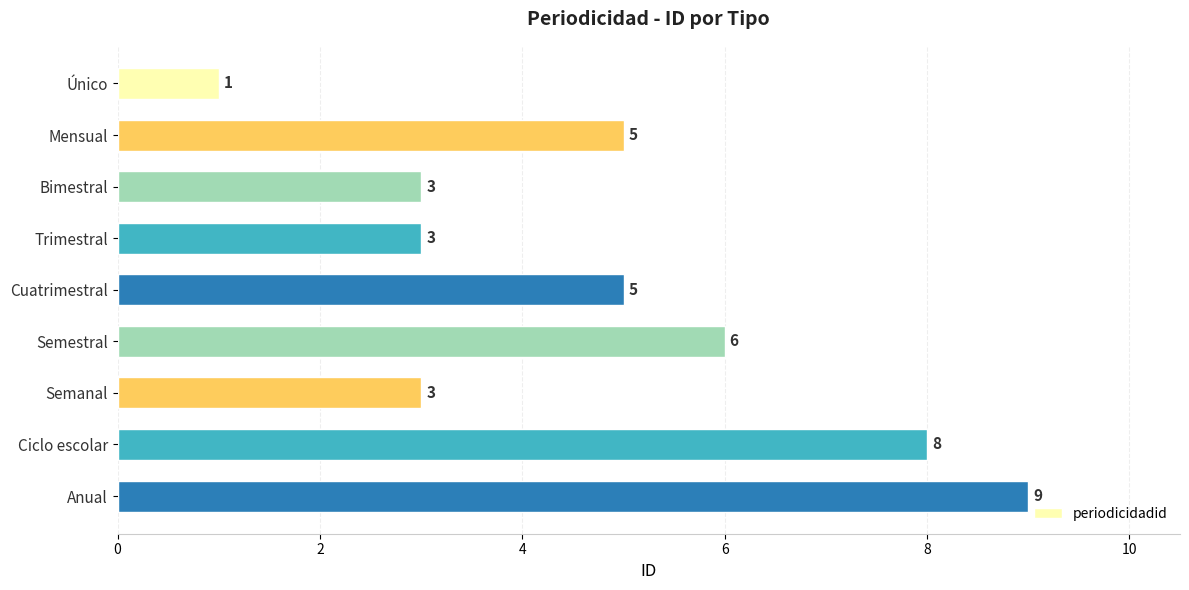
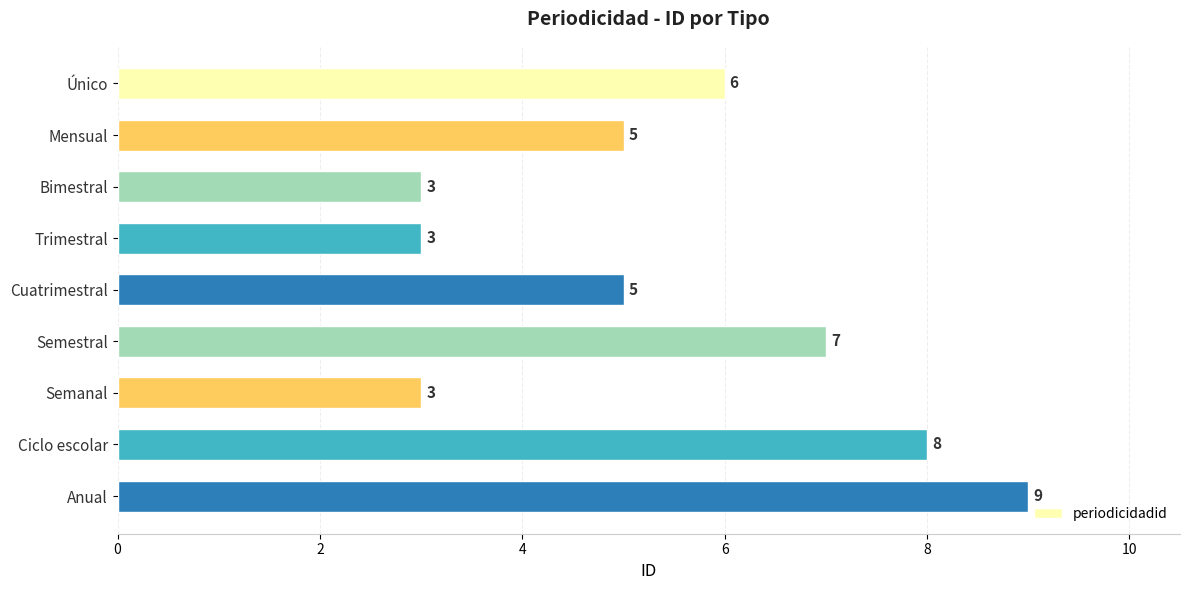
Único: 1 -> 6
Semestral: 6 -> 7
